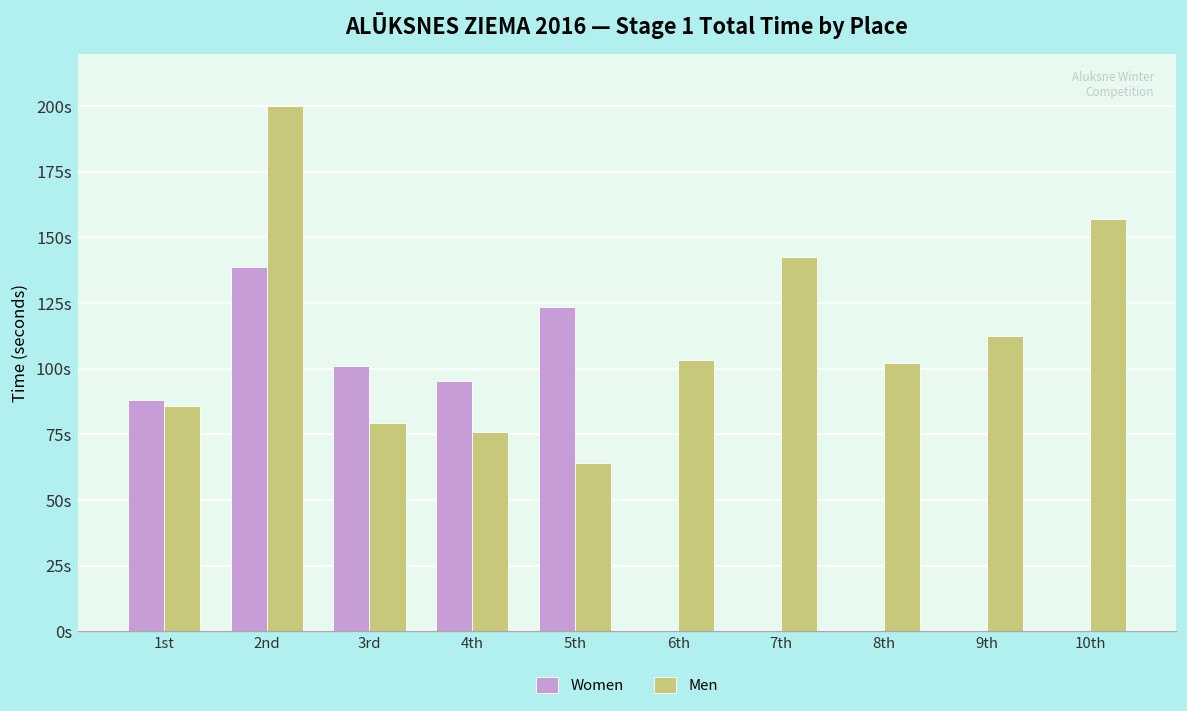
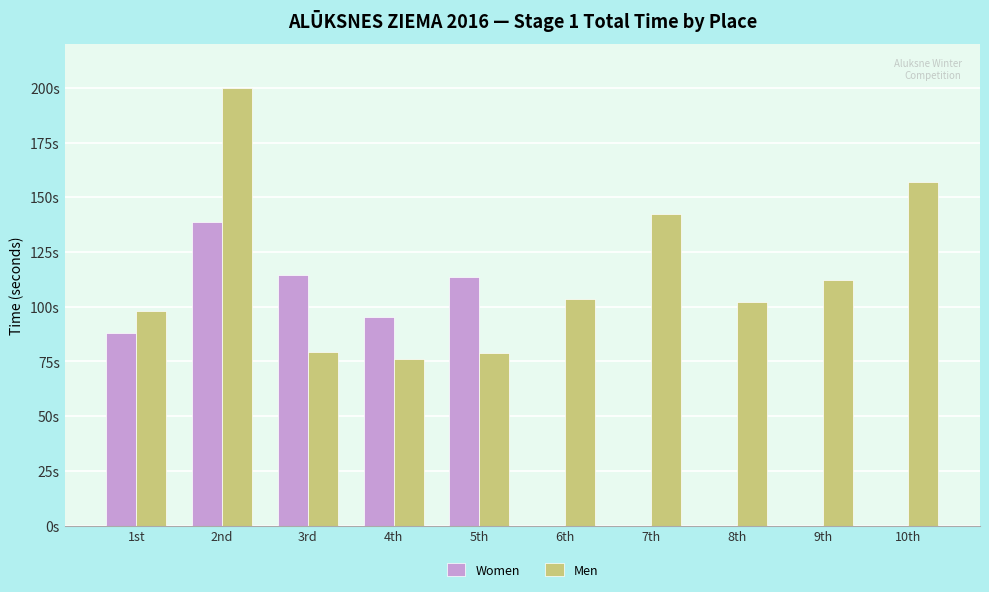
Men, 1st: 86s -> 98s
Women, 3rd: 101s -> 115s
Women, 5th: 123s -> 114s
Men, 5th: 64s -> 79s
